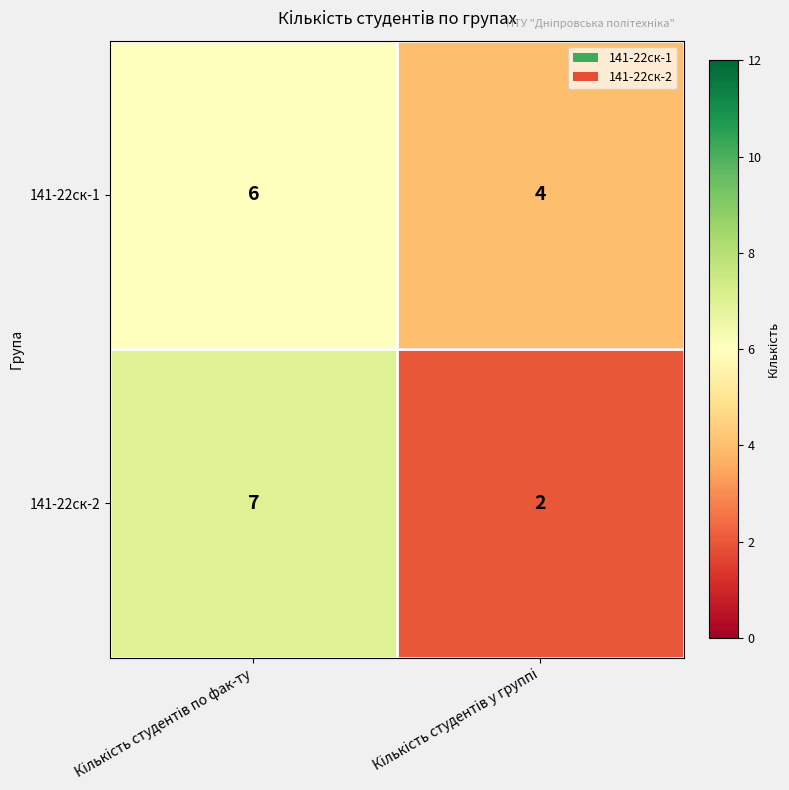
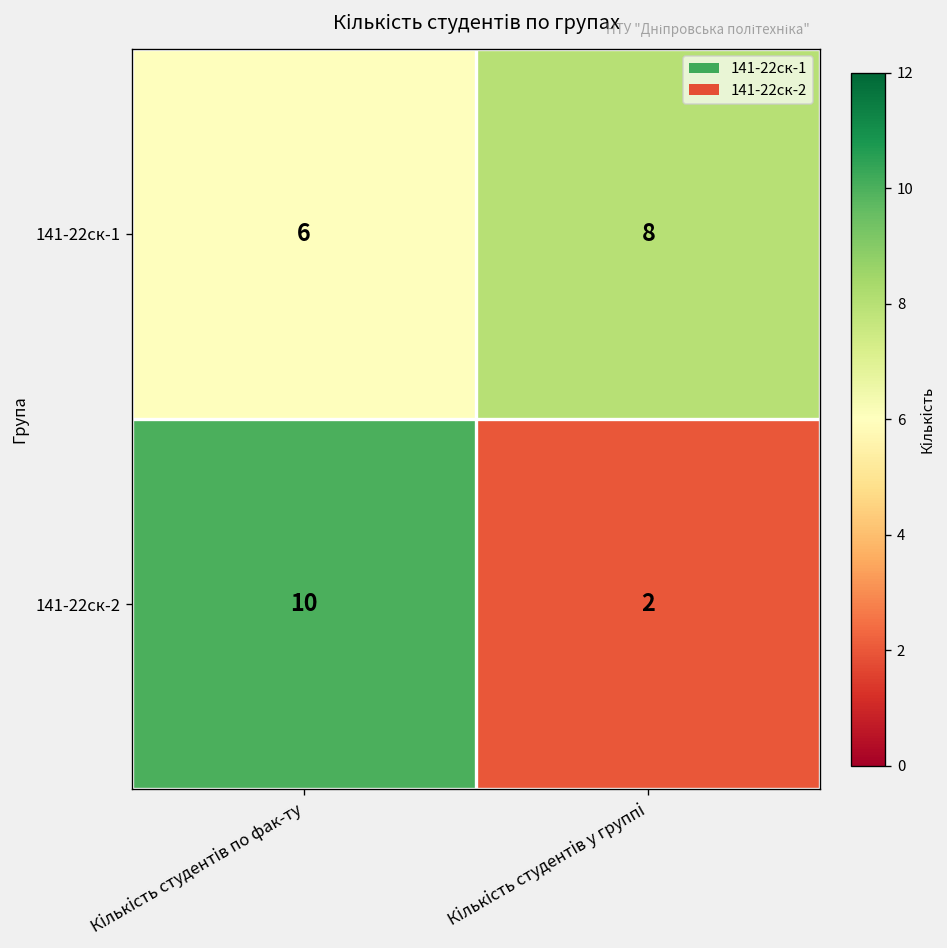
141-22ск-1, Кількість студентів у группі: 4 -> 8
141-22ск-2, Кількість студентів по фак-ту: 7 -> 10
